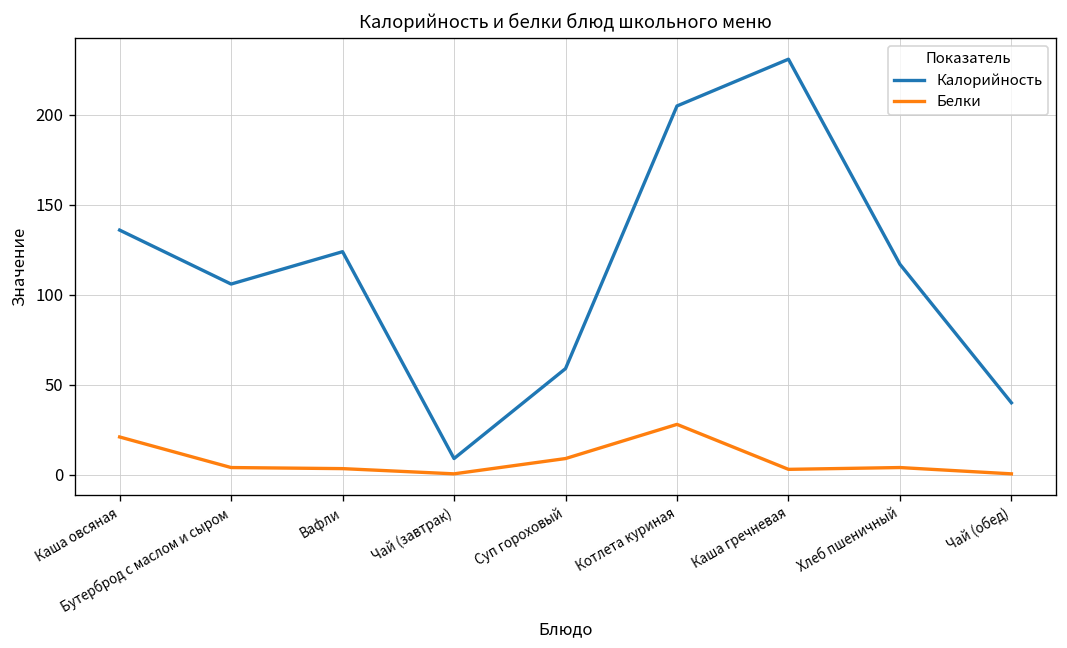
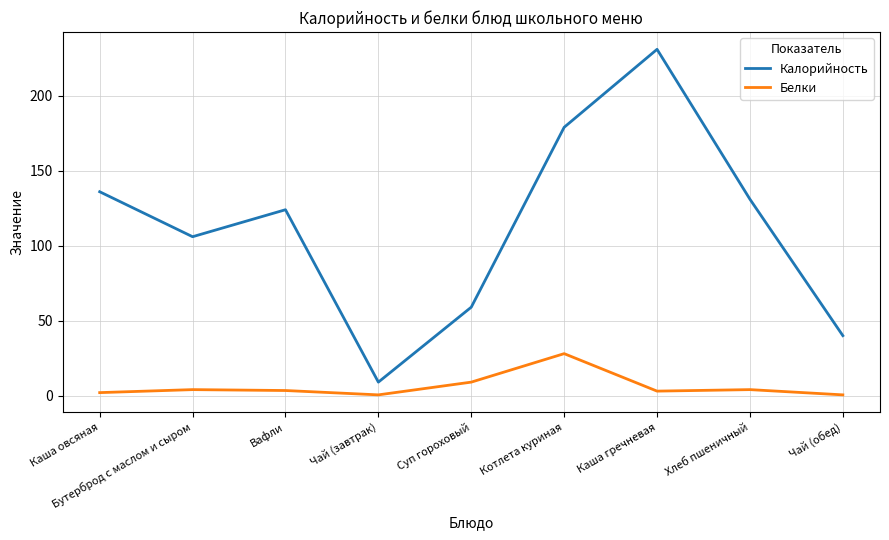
Белки, Каша овсяная: 21 -> 2
Калорийность, Котлета куриная: 205 -> 179
Калорийность, Хлеб пшеничный: 117 -> 131
